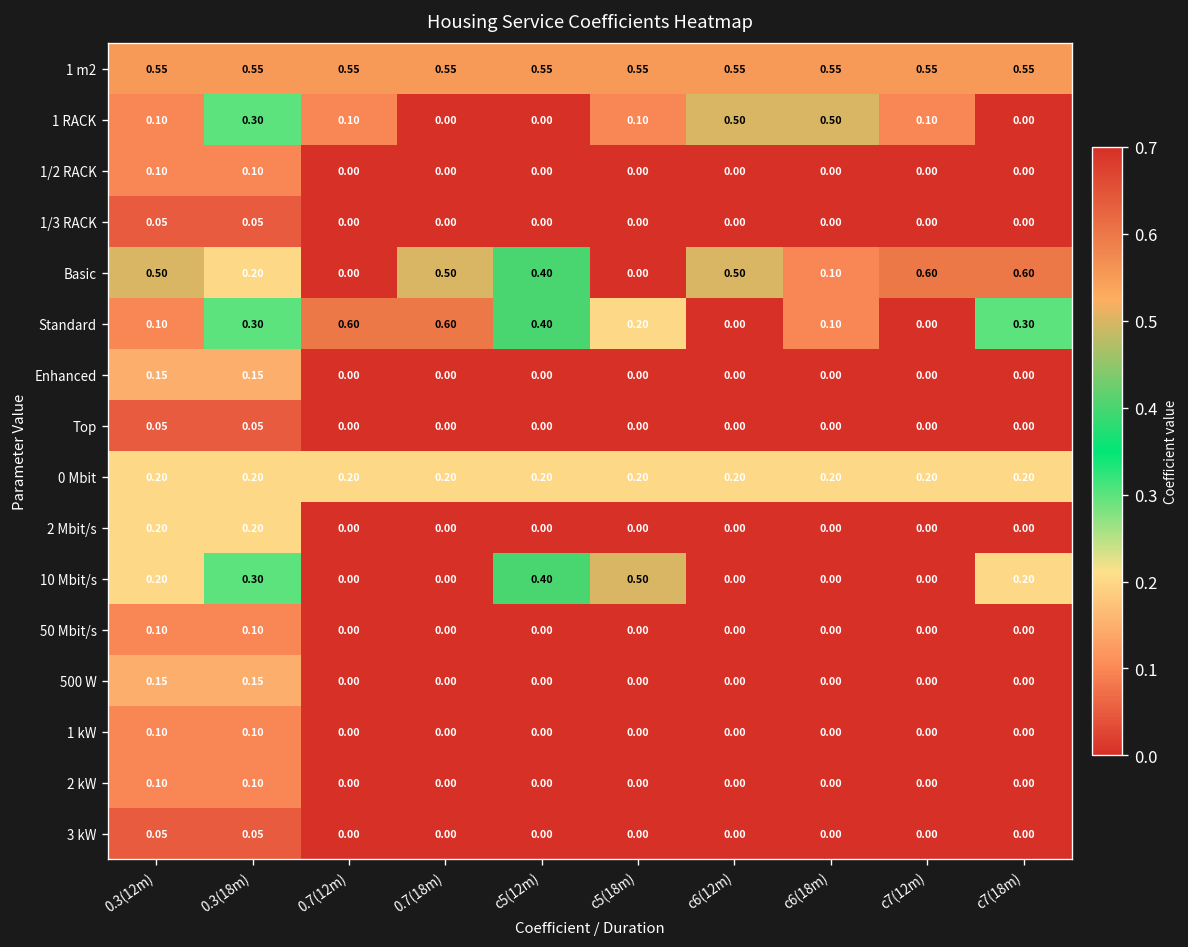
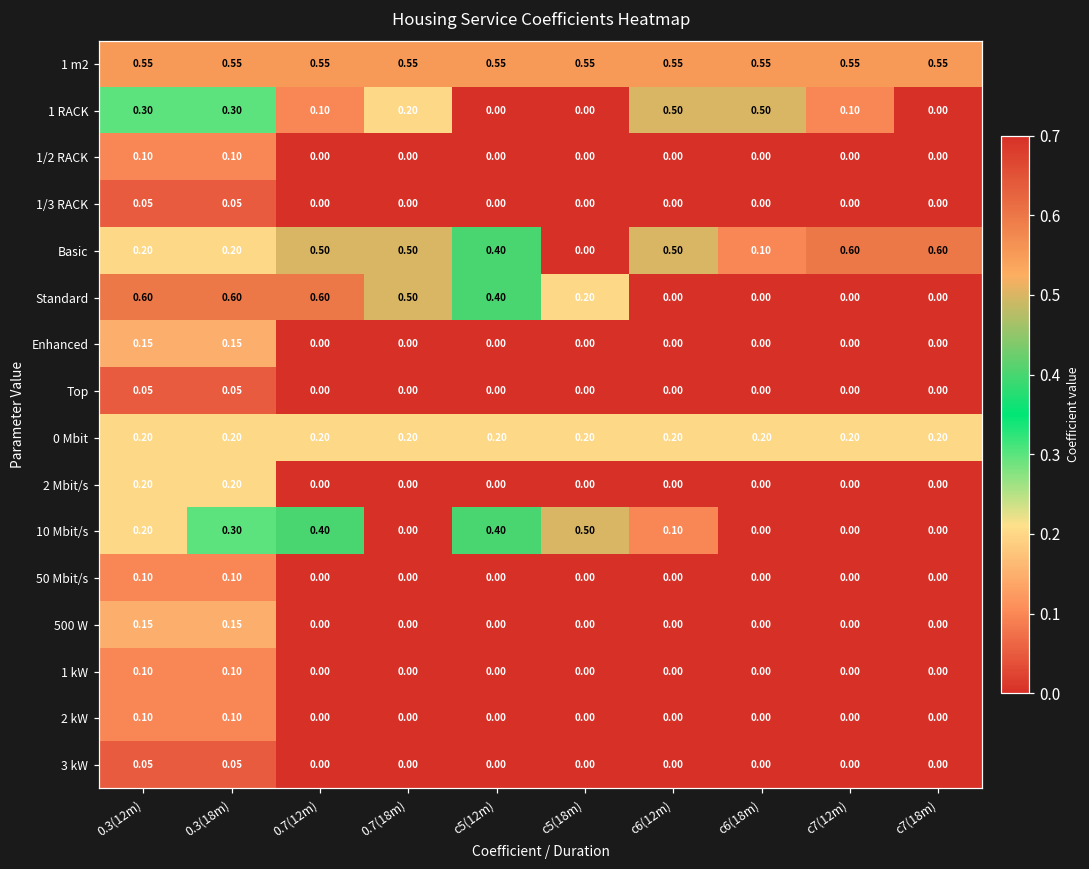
1 RACK, 0.3(12m): 0.10 -> 0.30
1 RACK, 0.7(18m): 0.00 -> 0.20
1 RACK, c5(18m): 0.10 -> 0.00
Basic, 0.3(12m): 0.50 -> 0.20
Basic, 0.7(12m): 0.00 -> 0.50
Standard, 0.3(12m): 0.10 -> 0.60
Standard, 0.3(18m): 0.30 -> 0.60
Standard, 0.7(18m): 0.60 -> 0.50
Standard, c6(18m): 0.10 -> 0.00
Standard, c7(18m): 0.30 -> 0.00
10 Mbit/s, 0.7(12m): 0.00 -> 0.40
10 Mbit/s, c6(12m): 0.00 -> 0.10
10 Mbit/s, c7(18m): 0.20 -> 0.00
